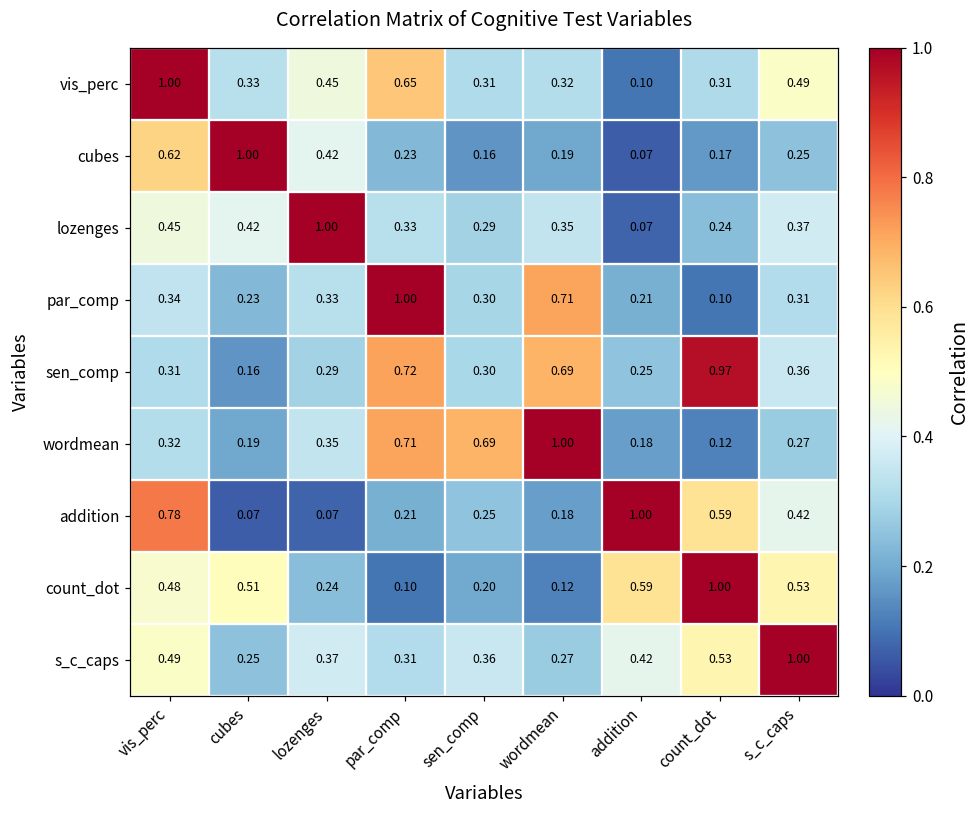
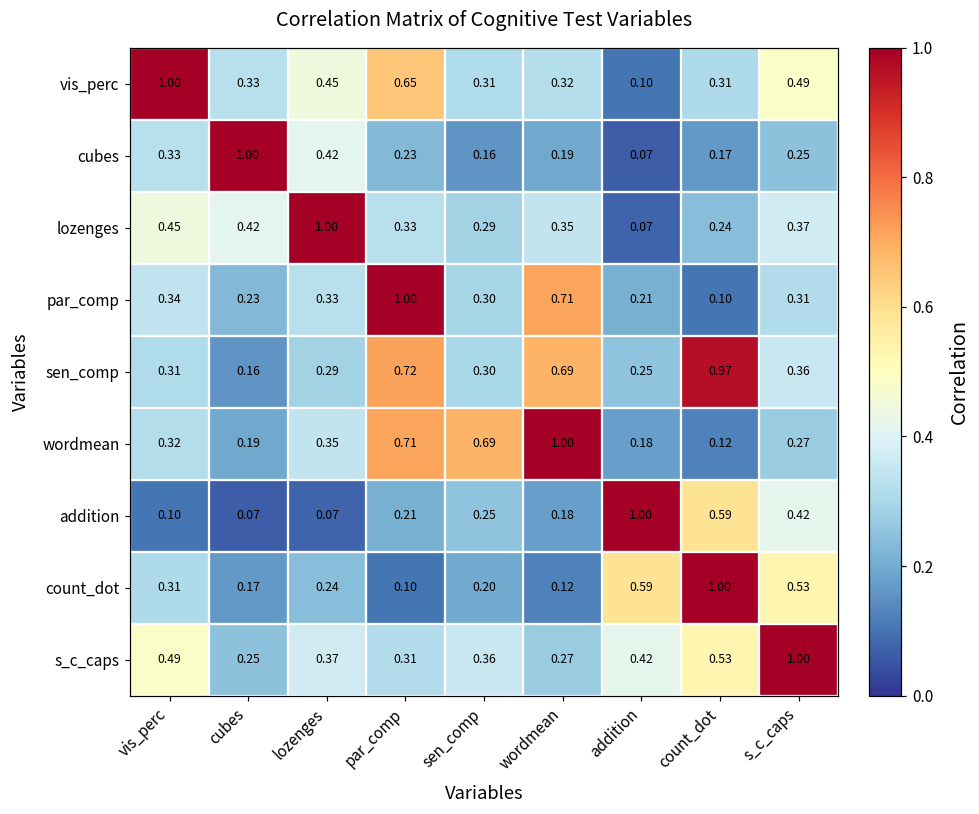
cubes, vis_perc: 0.62 -> 0.33
addition, vis_perc: 0.78 -> 0.10
count_dot, vis_perc: 0.48 -> 0.31
count_dot, cubes: 0.51 -> 0.17
